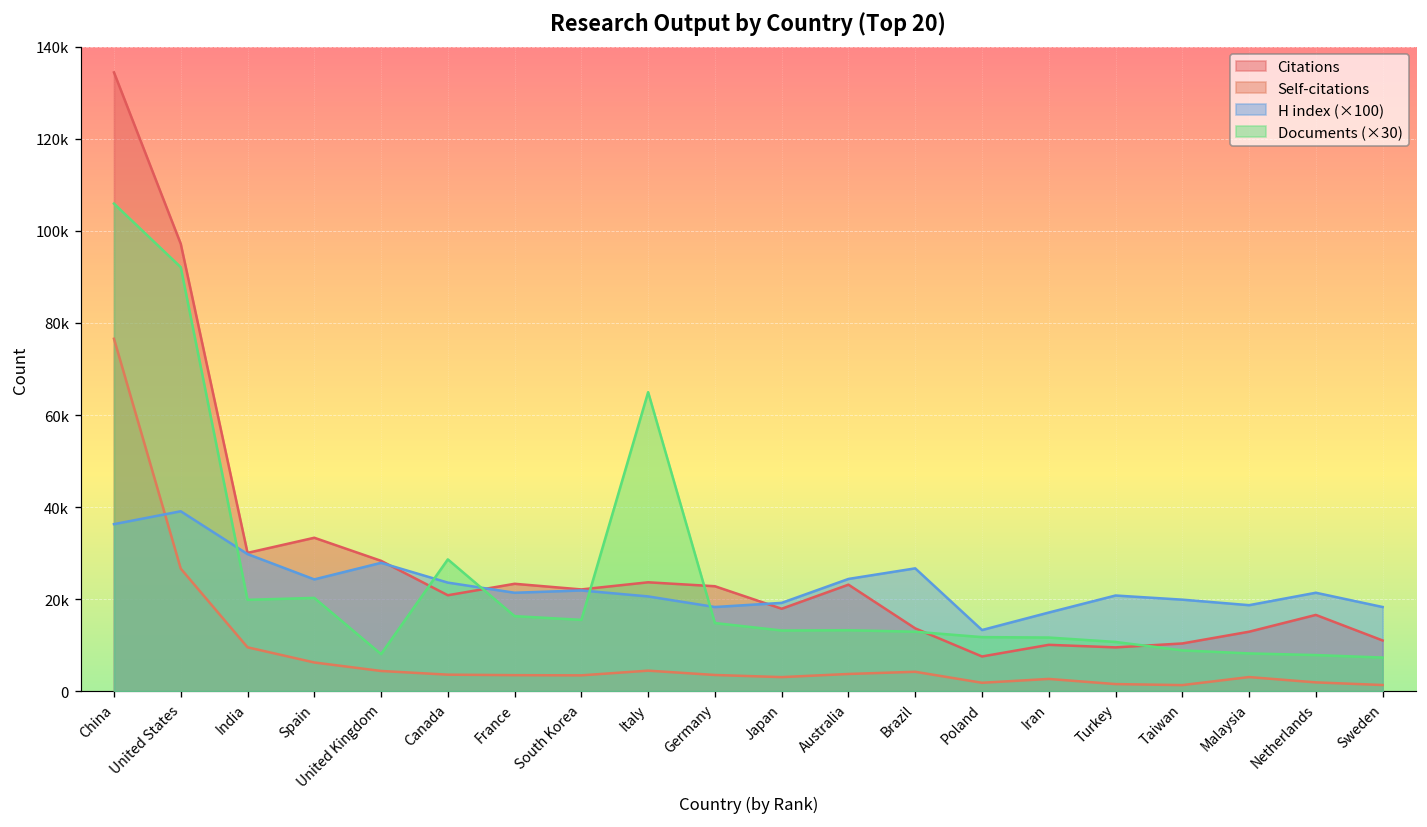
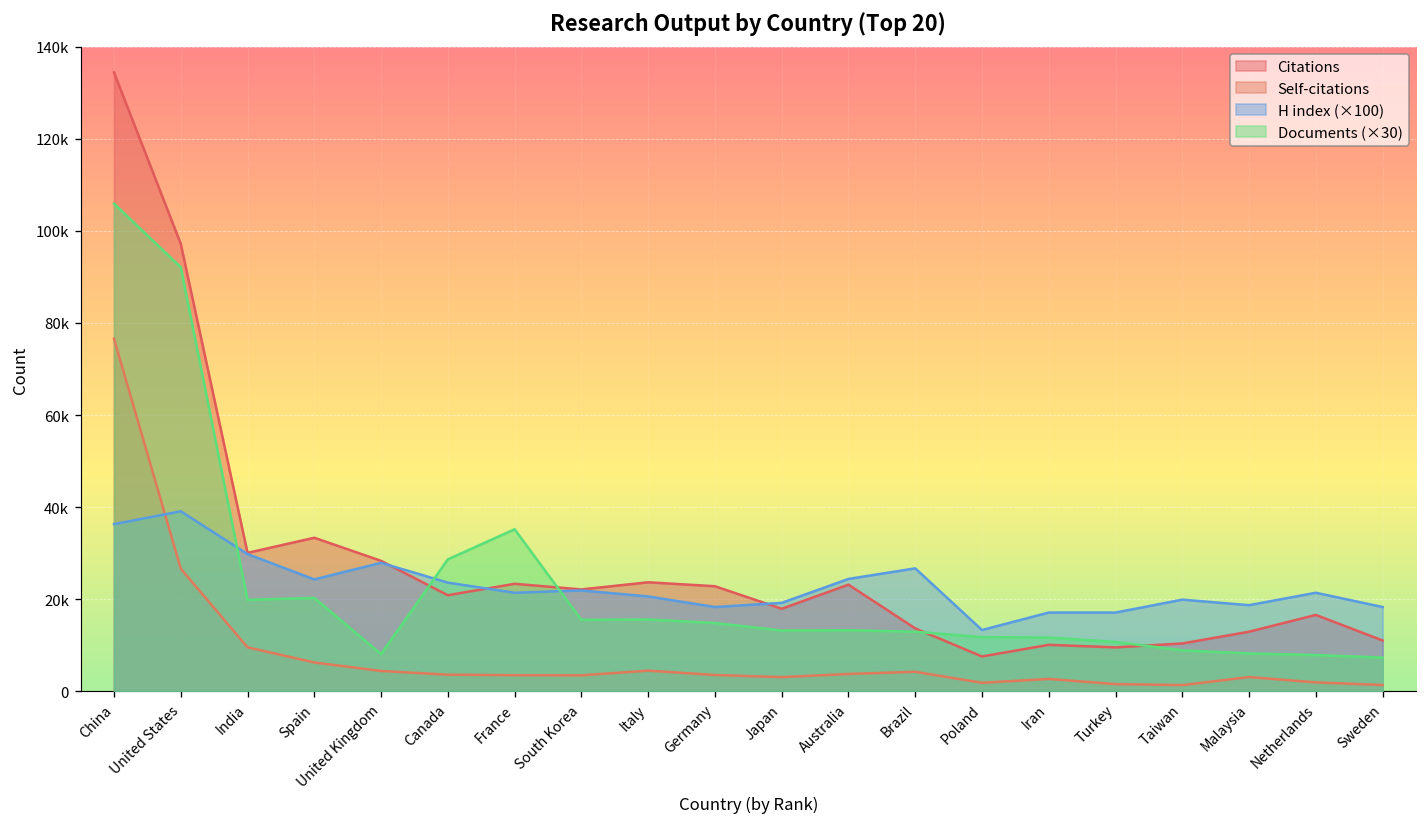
Documents (×30), France: 16000 -> 35000
Documents (×30), Italy: 65000 -> 16000
H index (×100), Turkey: 21000 -> 17000
